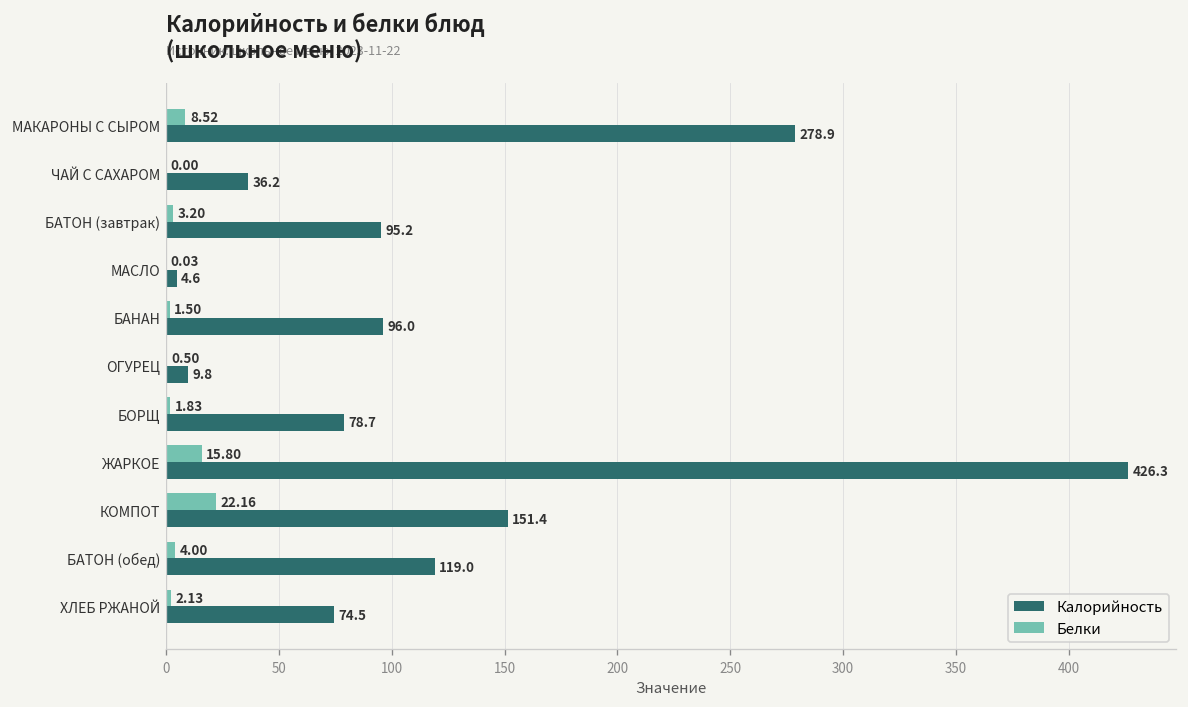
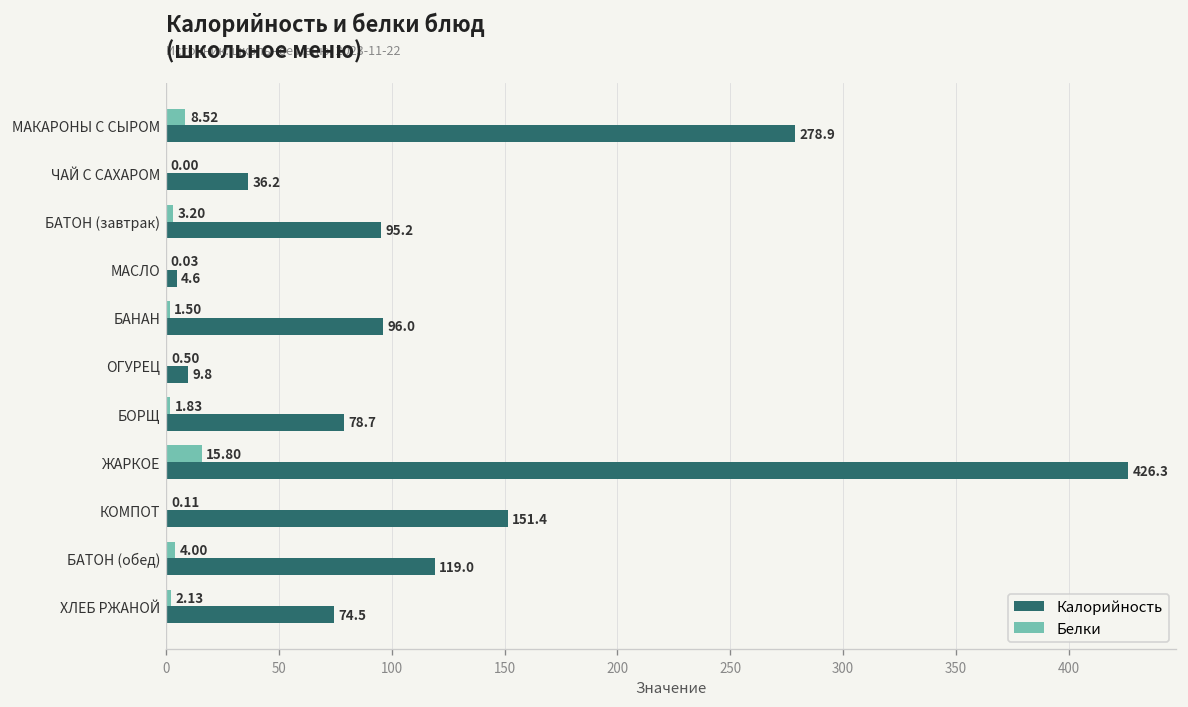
Белки, КОМПОТ: 22.16 -> 0.11
